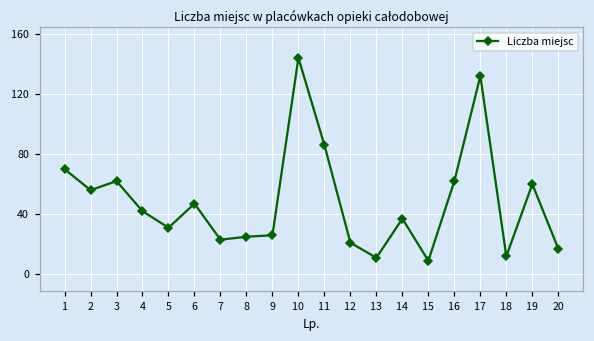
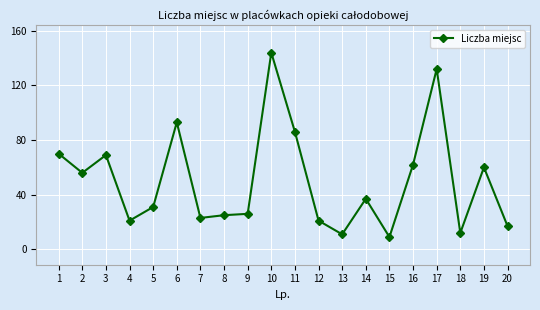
3: 62 -> 69
4: 42 -> 21
6: 47 -> 93
